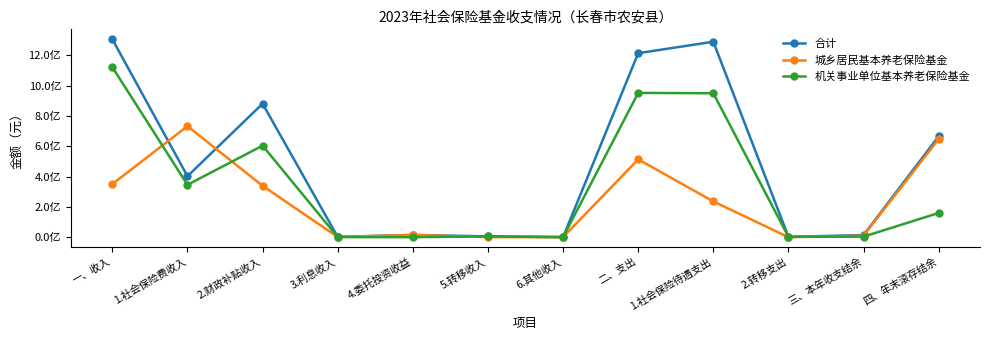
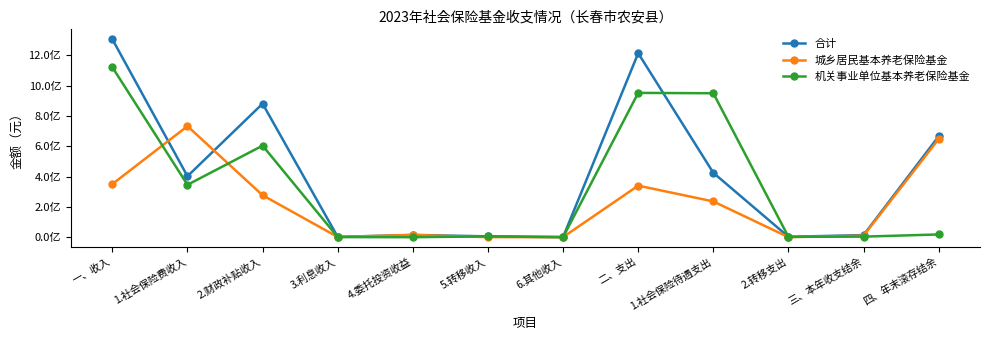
城乡居民基本养老保险基金, 2.财政补贴收入: 3.4亿 -> 2.8亿
城乡居民基本养老保险基金, 二、支出: 5.1亿 -> 3.4亿
合计, 1.社会保险待遇支出: 12.9亿 -> 4.2亿
机关事业单位基本养老保险基金, 四、年末滚存结余: 1.6亿 -> 0.2亿
